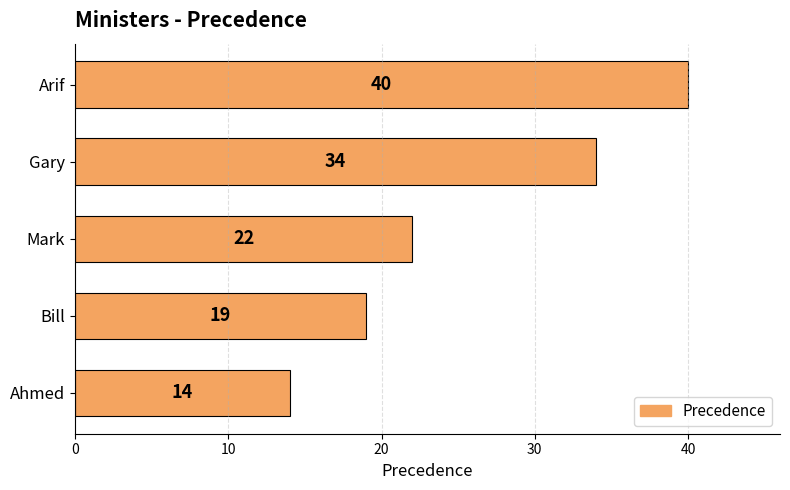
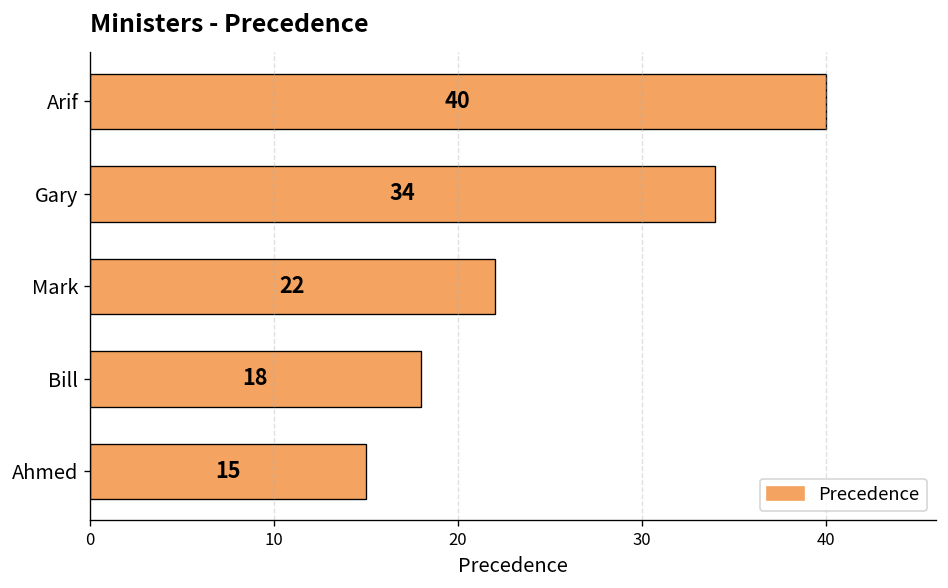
Bill: 19 -> 18
Ahmed: 14 -> 15
